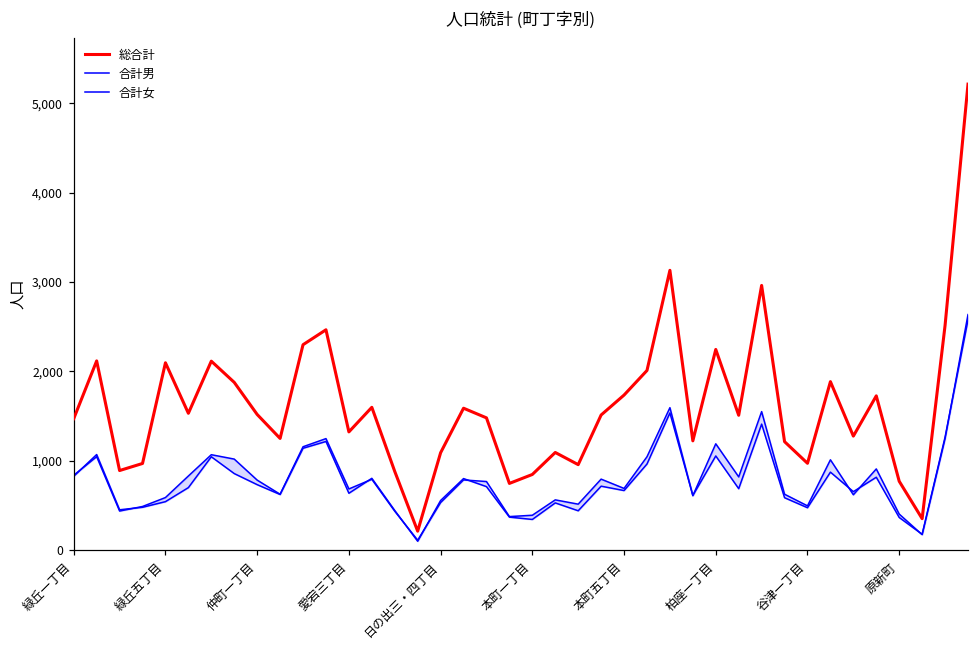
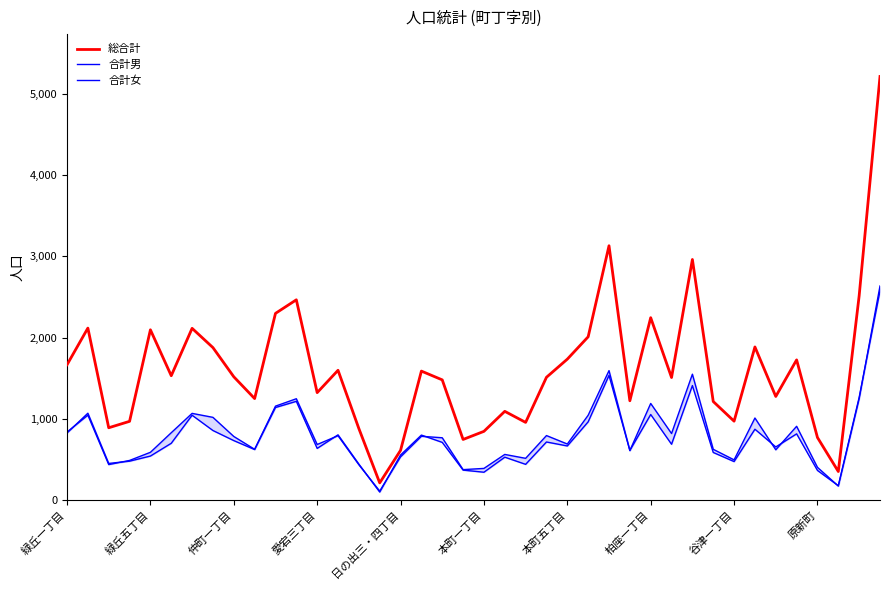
総合計, 緑丘一丁目: 1,500 -> 1,700
総合計, 日の出三・四丁目: 1,100 -> 600
